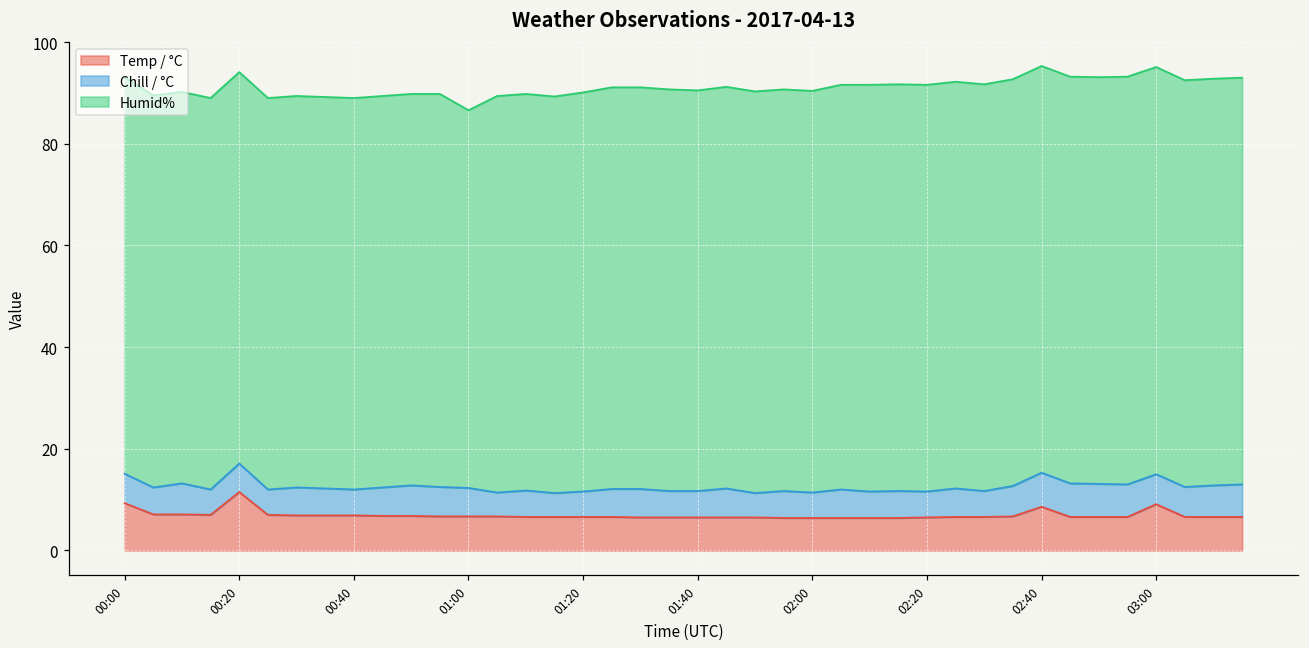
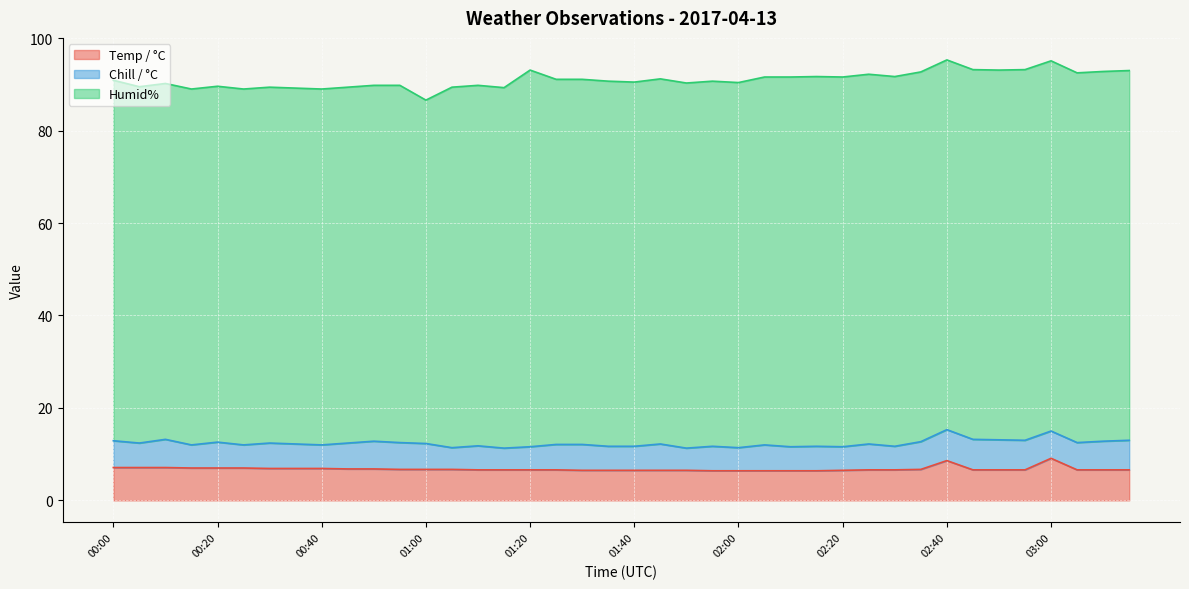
Temp / °C, 00:00: 9 -> 7
Temp / °C, 00:20: 12 -> 7
Humid%, 01:20: 79 -> 82
